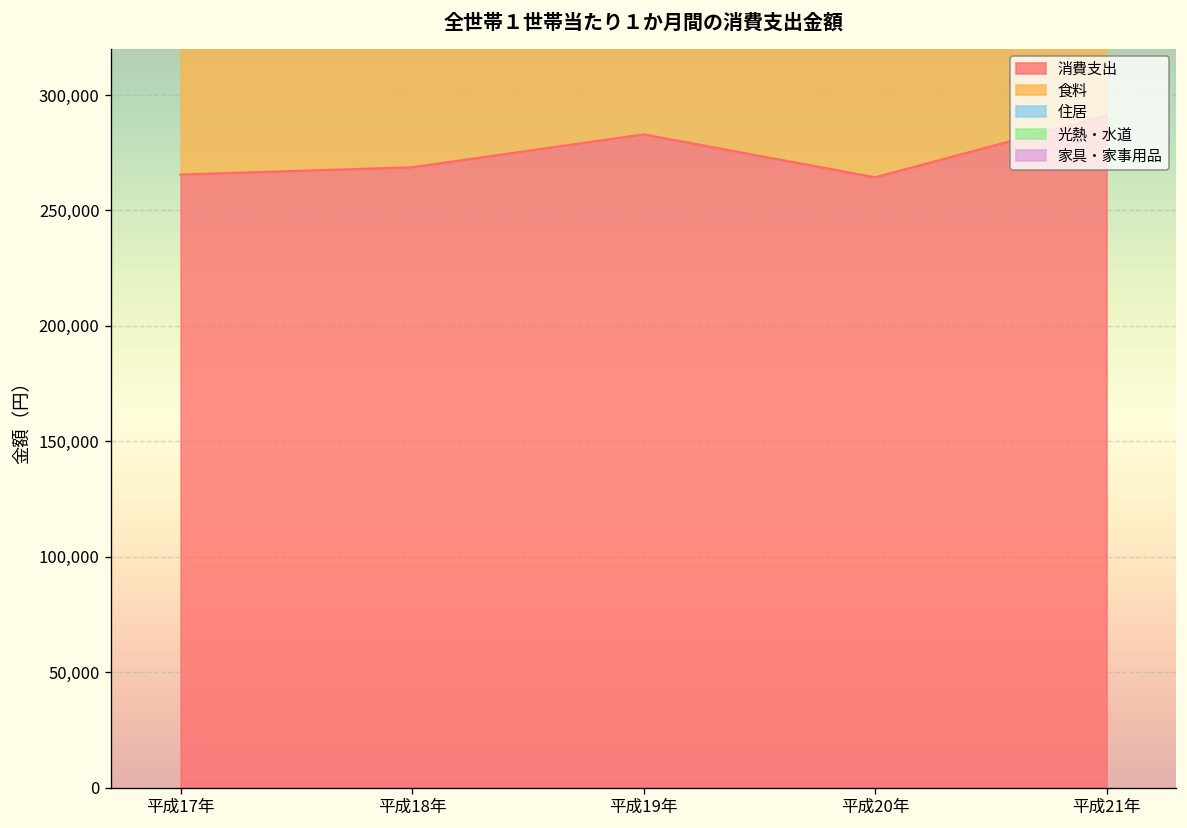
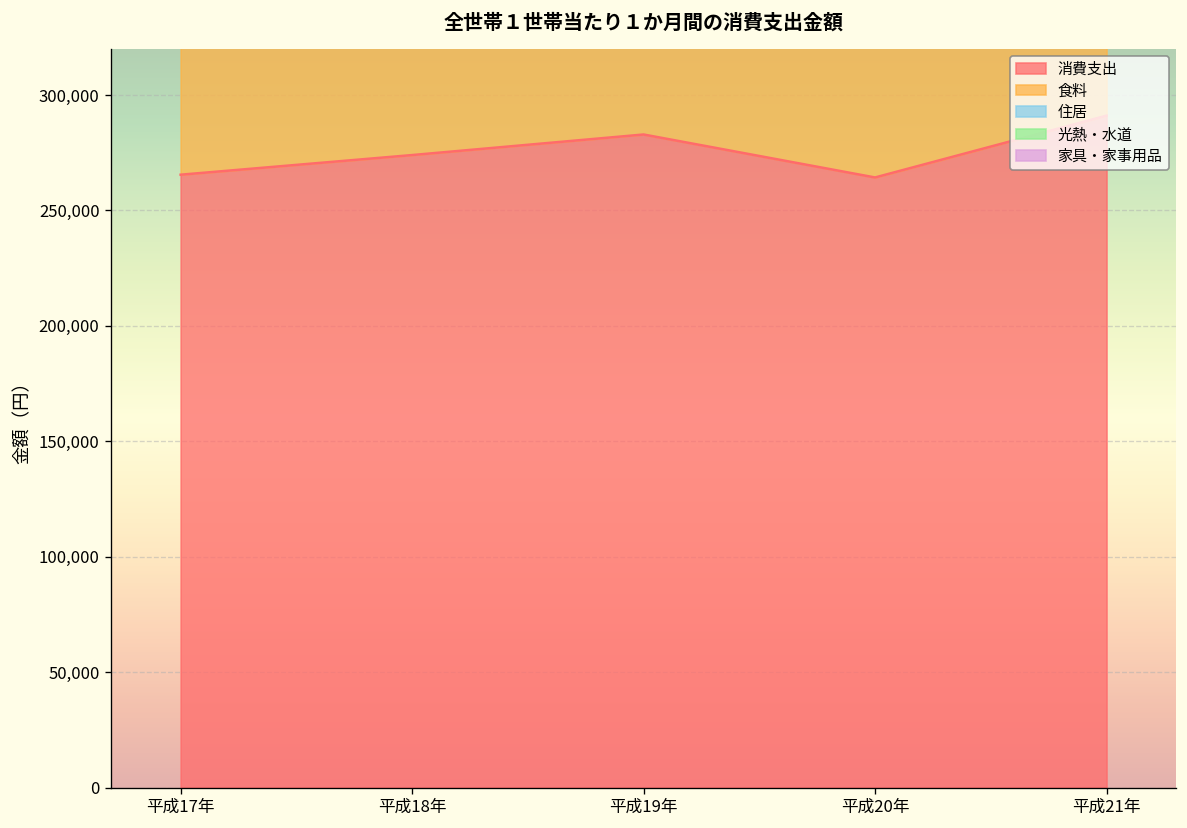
消費支出, 平成18年: 269,000 -> 274,000
